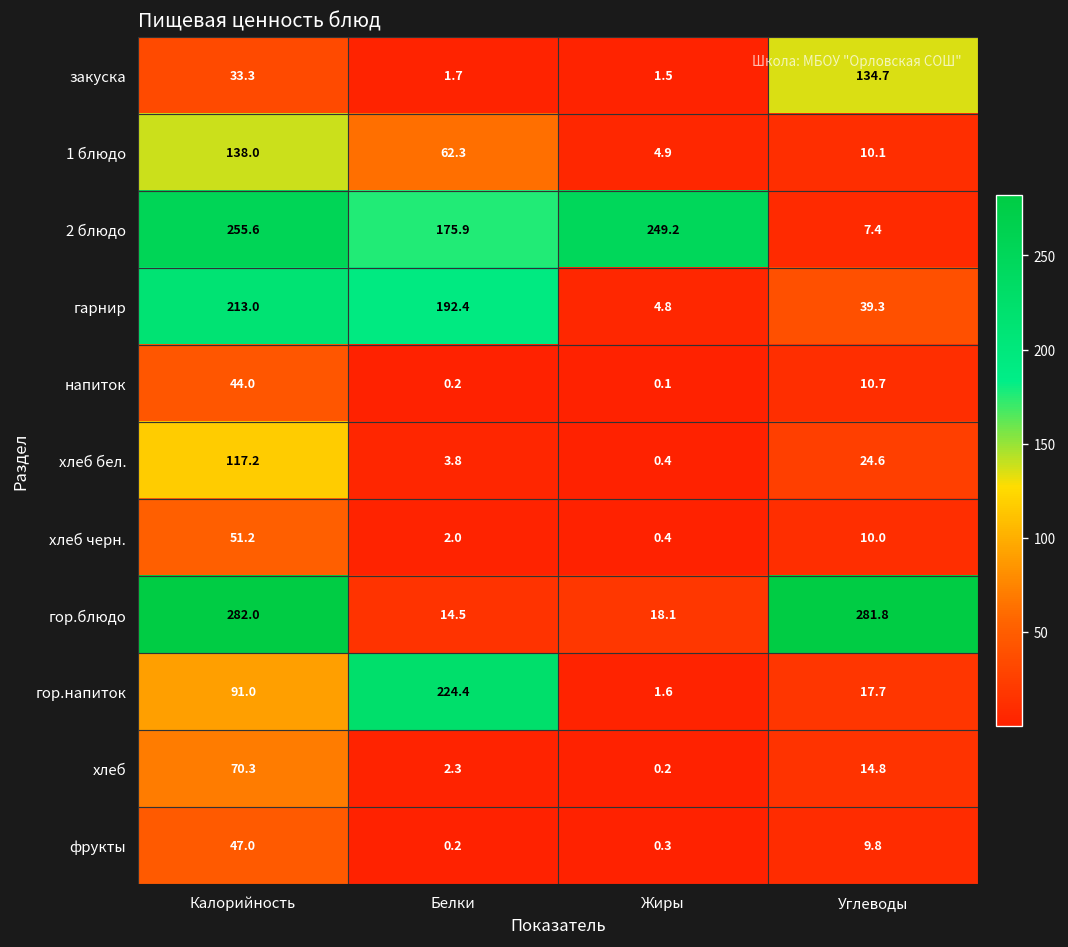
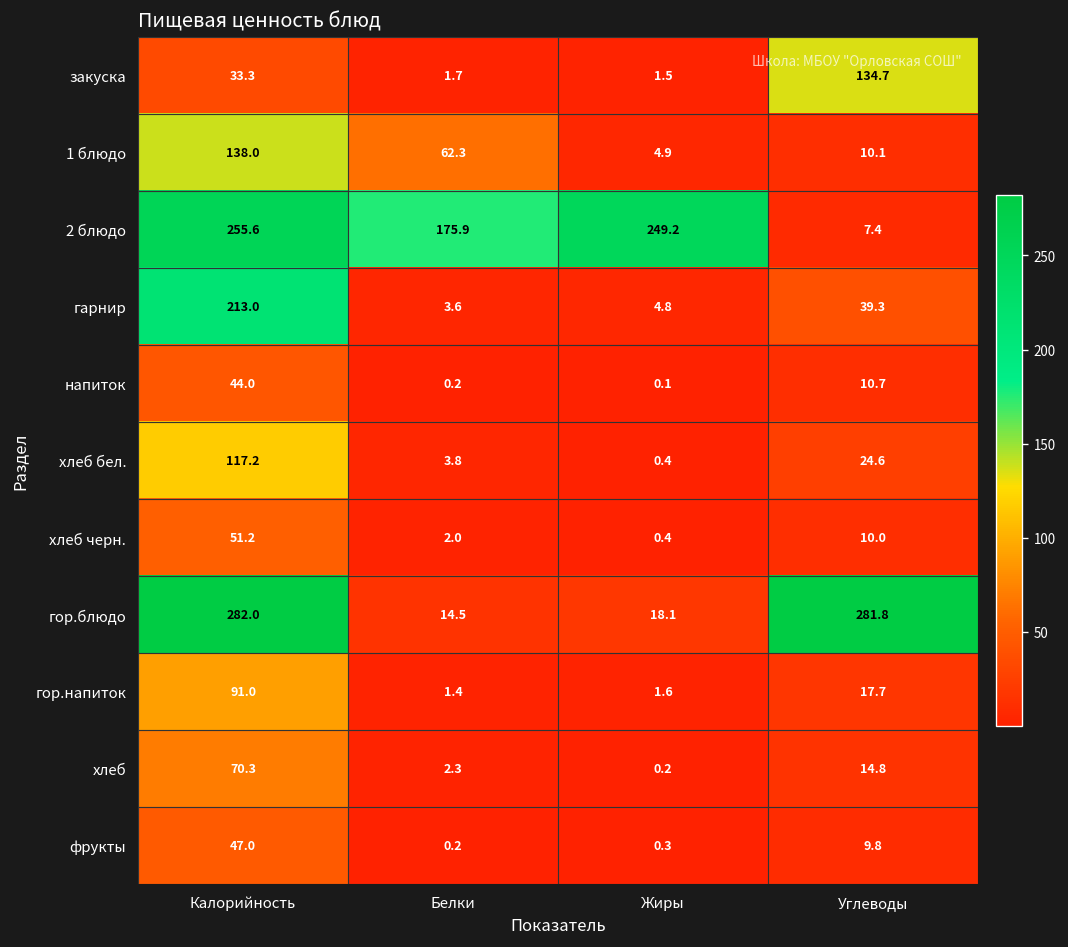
гарнир, Белки: 192.4 -> 3.6
гор.напиток, Белки: 224.4 -> 1.4
